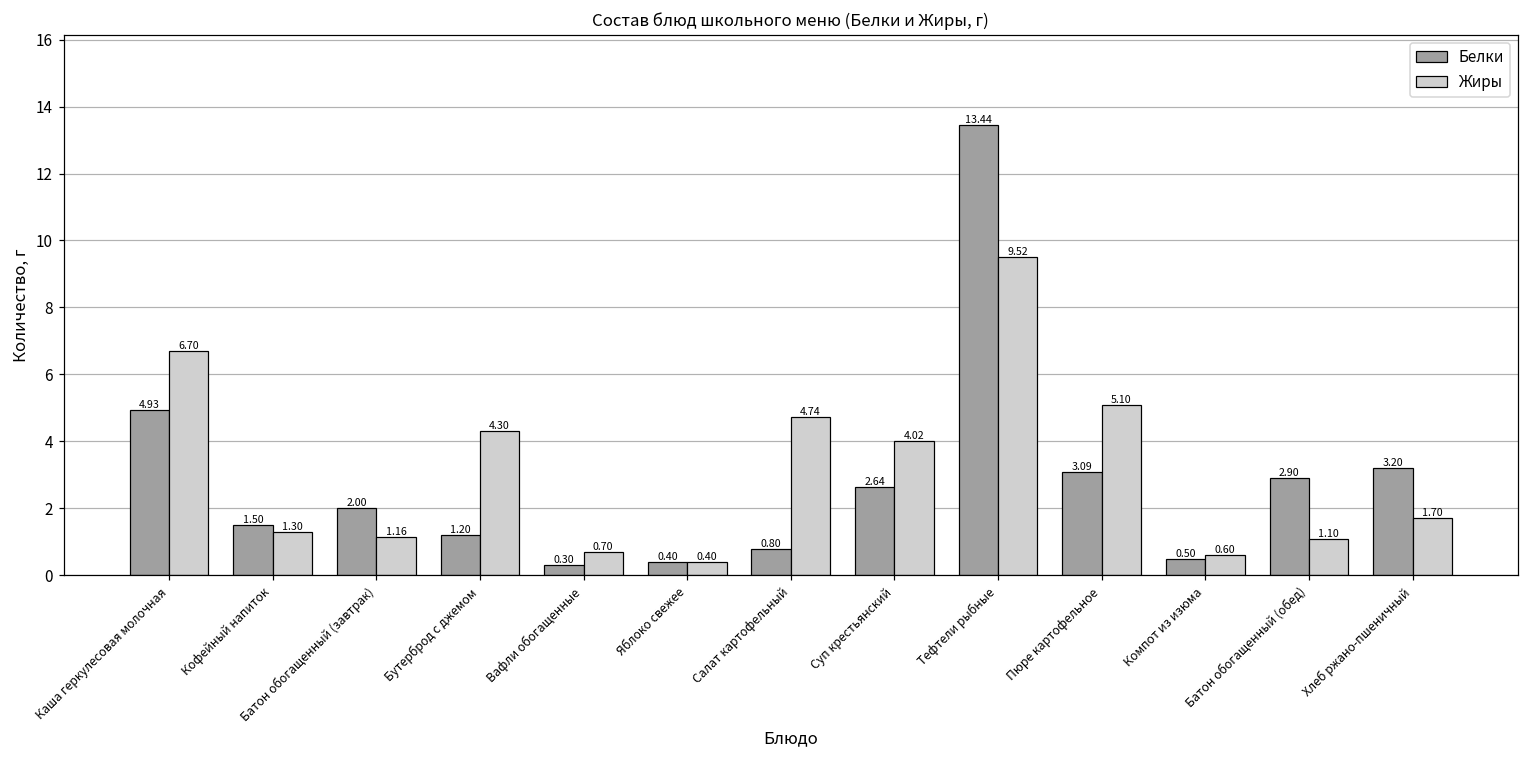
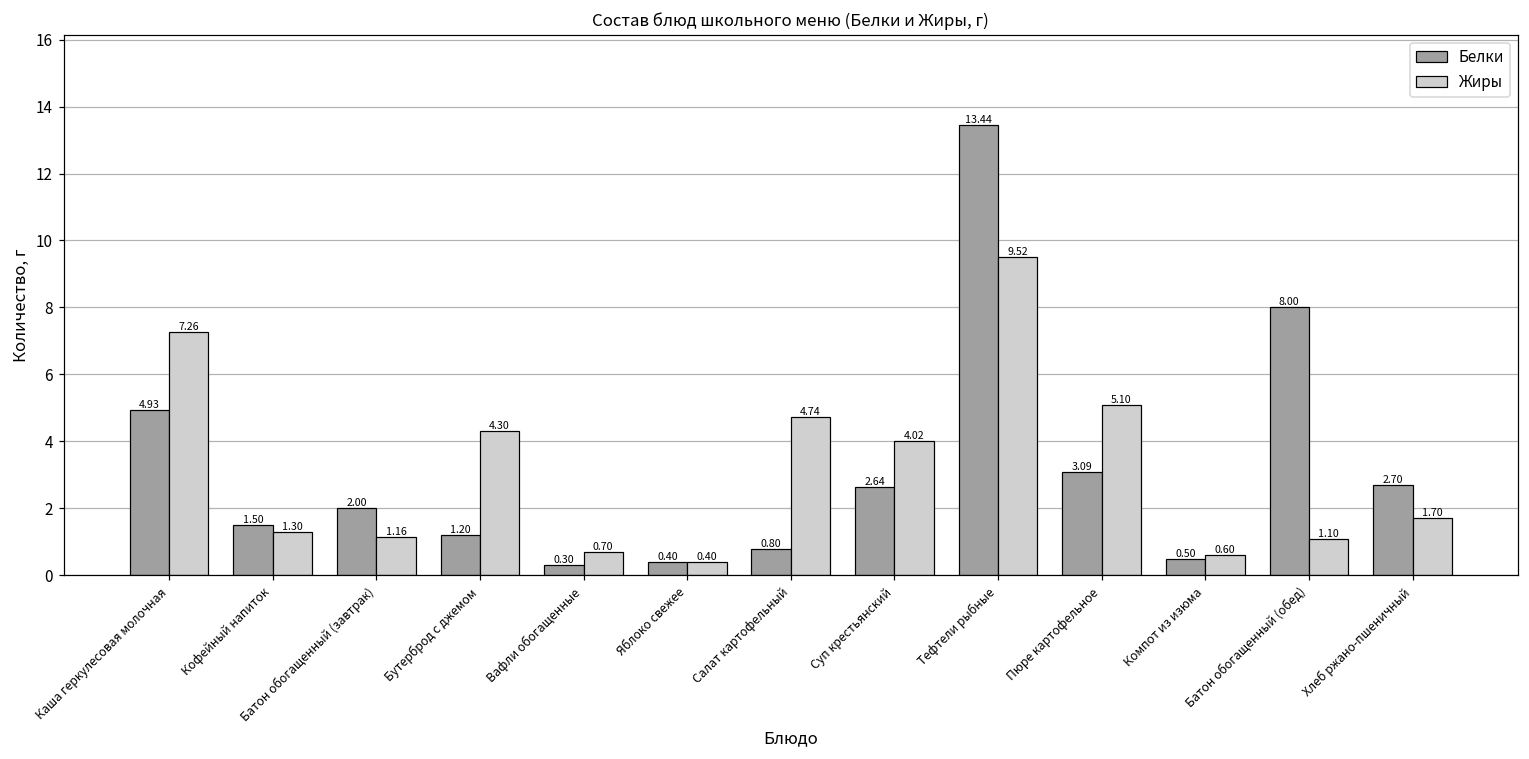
Жиры, Каша геркулесовая молочная: 6.70 -> 7.26
Белки, Батон обогащенный (обед): 2.90 -> 8.00
Белки, Хлеб ржано-пшеничный: 3.20 -> 2.70
